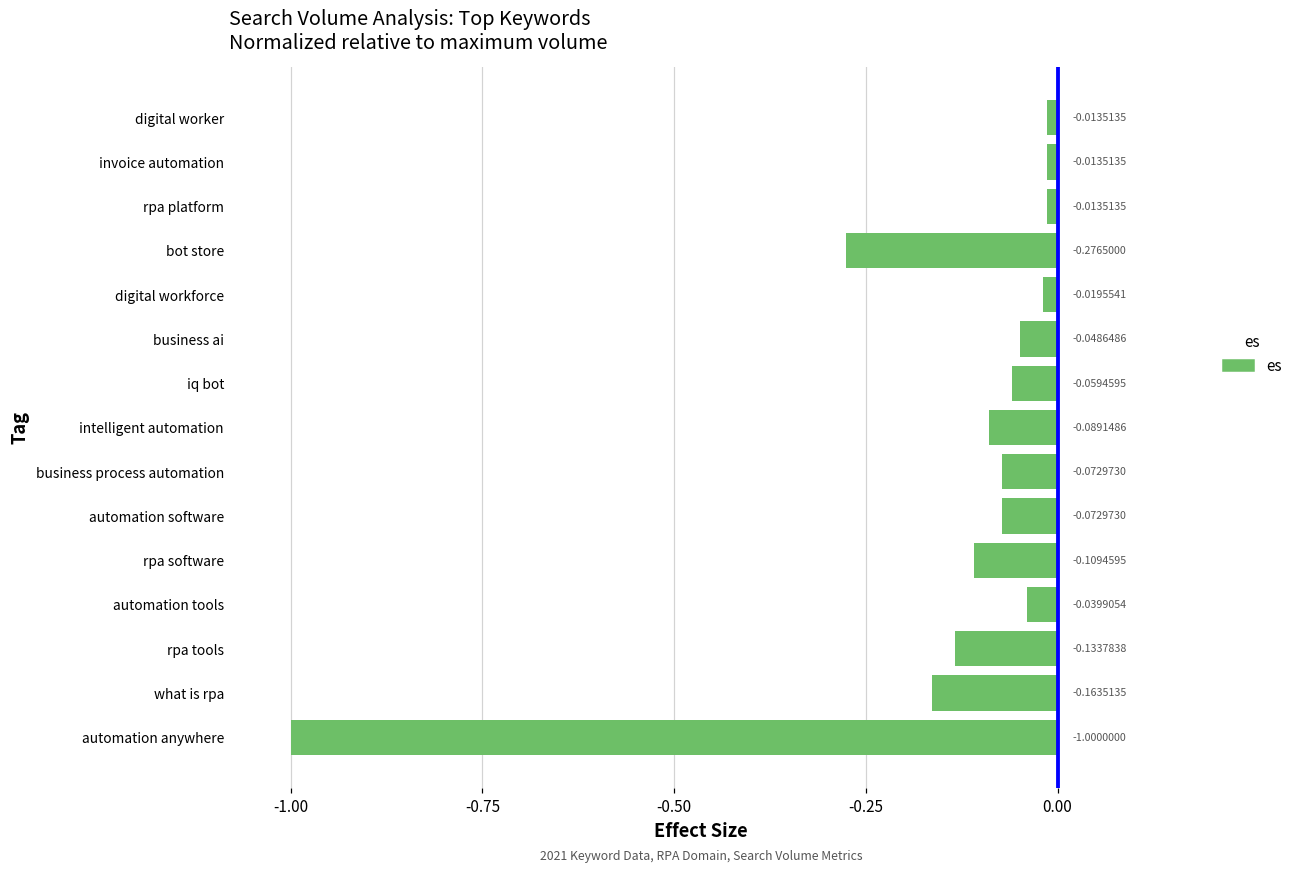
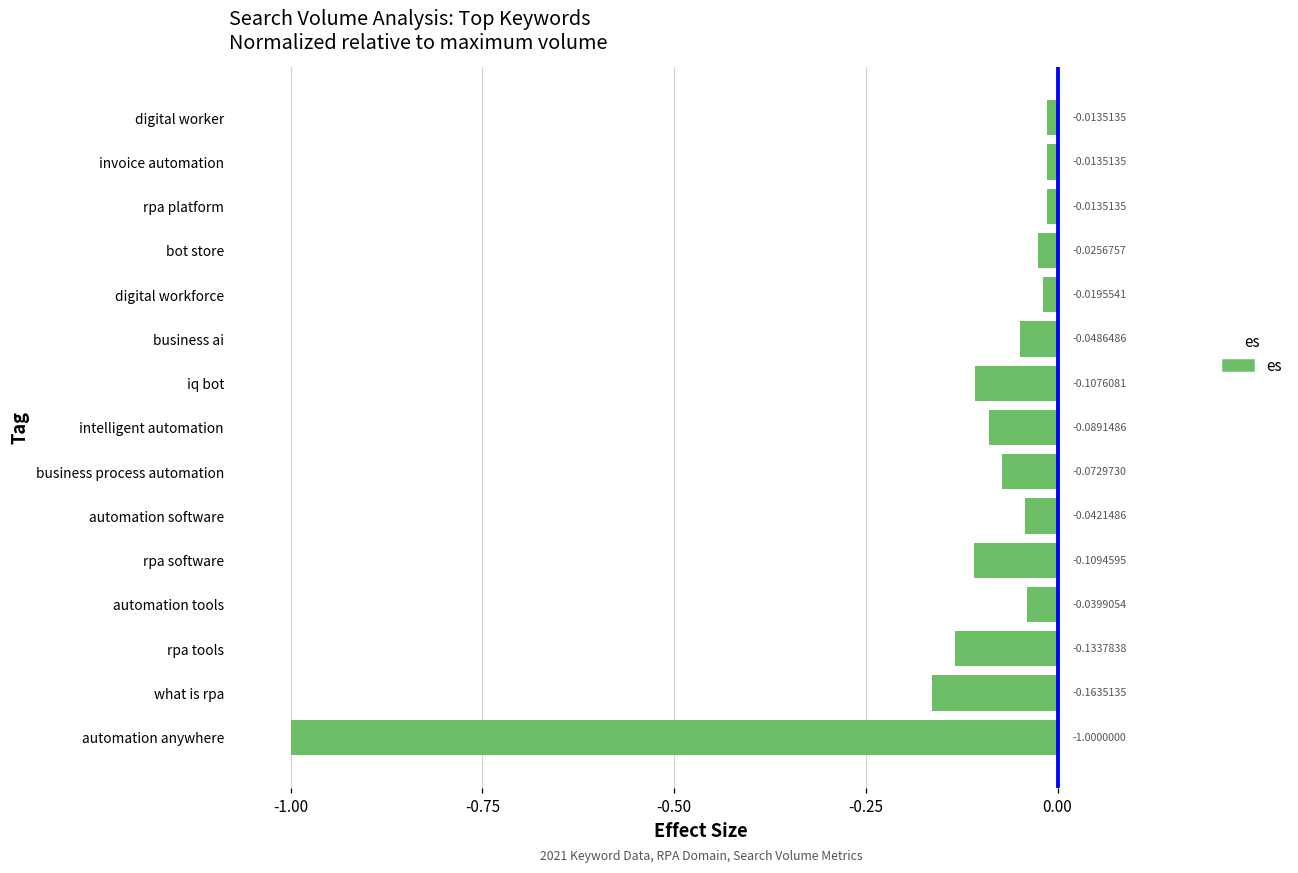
bot store: -0.2765000 -> -0.0256757
iq bot: -0.0594595 -> -0.1076081
automation software: -0.0729730 -> -0.0421486
